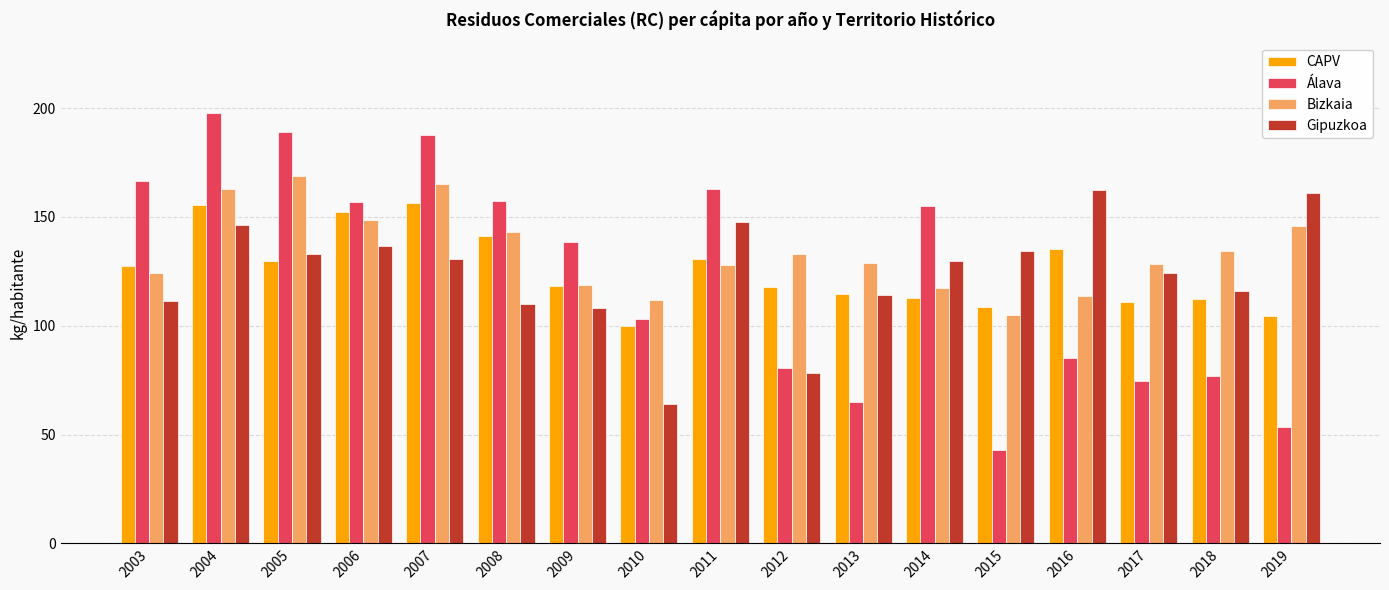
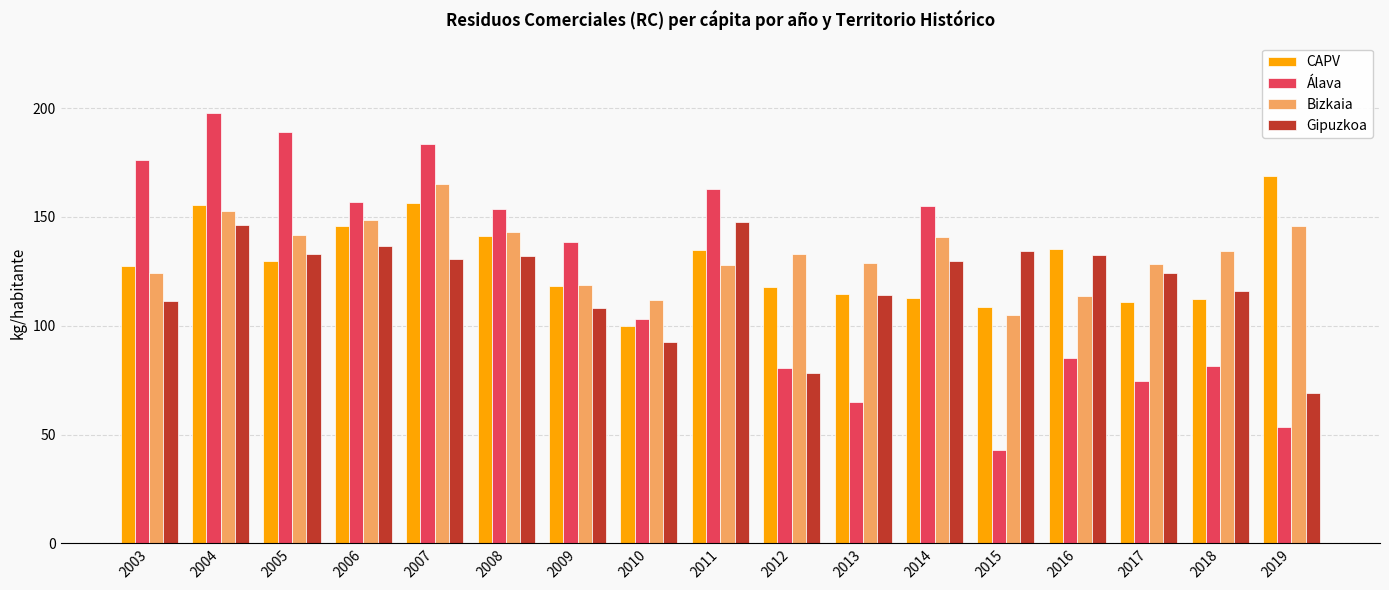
Álava, 2003: 167 -> 176
Bizkaia, 2004: 163 -> 153
Bizkaia, 2005: 169 -> 142
CAPV, 2006: 152 -> 146
Álava, 2007: 188 -> 183
Álava, 2008: 158 -> 154
Gipuzkoa, 2008: 110 -> 132
Gipuzkoa, 2010: 64 -> 93
CAPV, 2011: 131 -> 135
Bizkaia, 2014: 117 -> 141
Gipuzkoa, 2016: 162 -> 133
Álava, 2018: 77 -> 81
CAPV, 2019: 105 -> 169
Gipuzkoa, 2019: 161 -> 69
